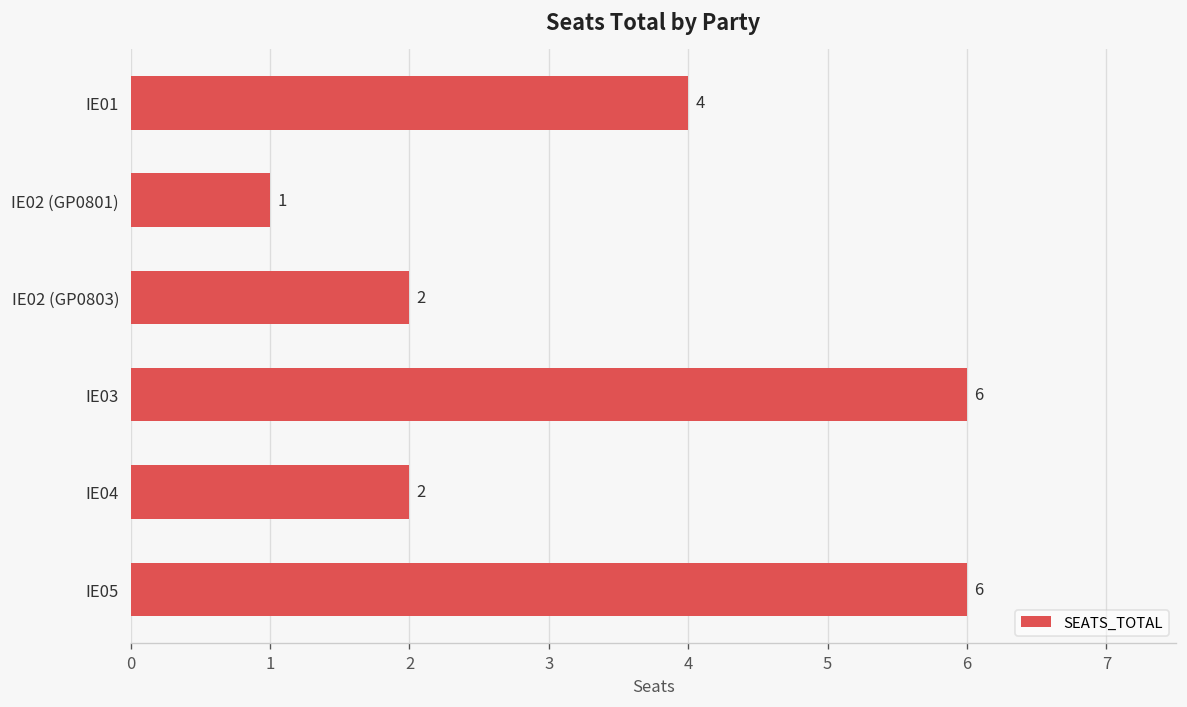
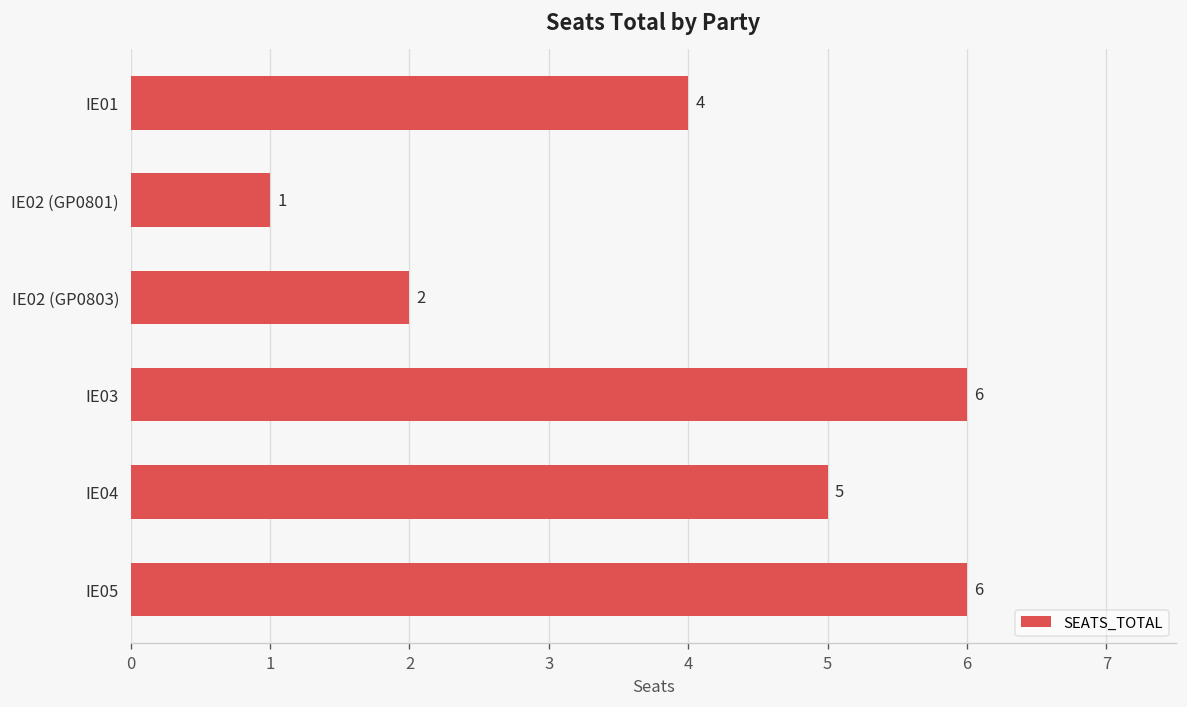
IE04: 2 -> 5
